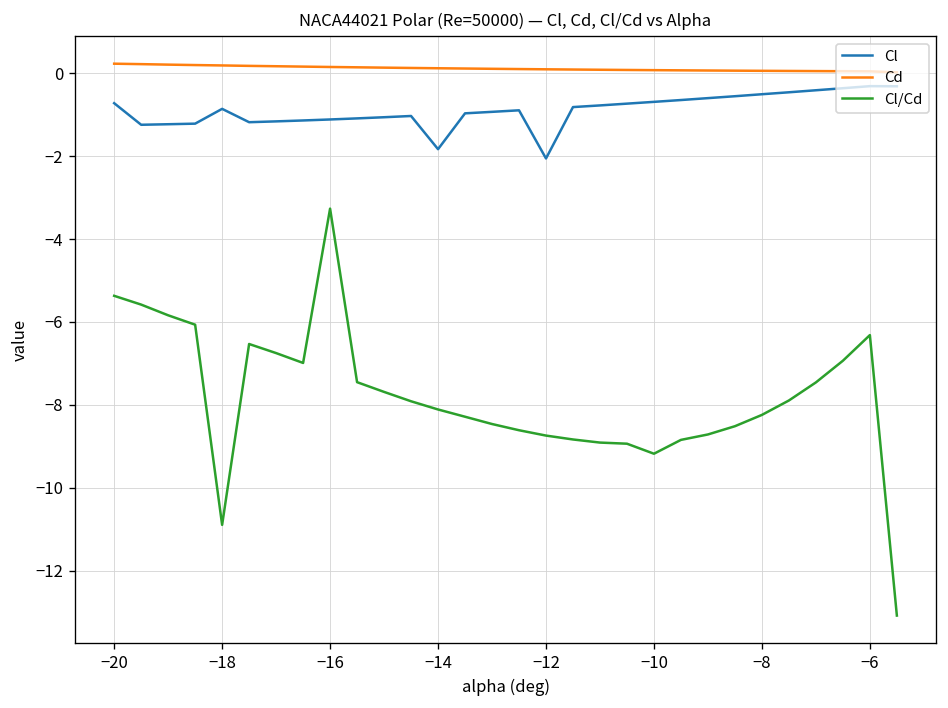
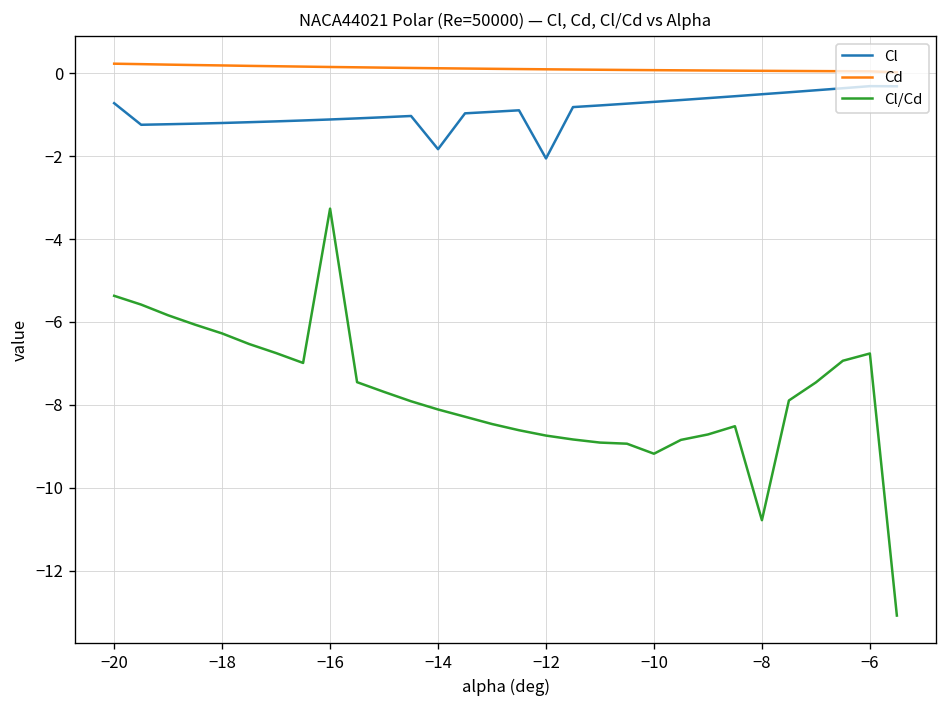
Cl, −18: -0.9 -> -1.2
Cl/Cd, −18: -10.9 -> -6.3
Cl/Cd, −8: -8.2 -> -10.8
Cl/Cd, −6: -6.3 -> -6.8
